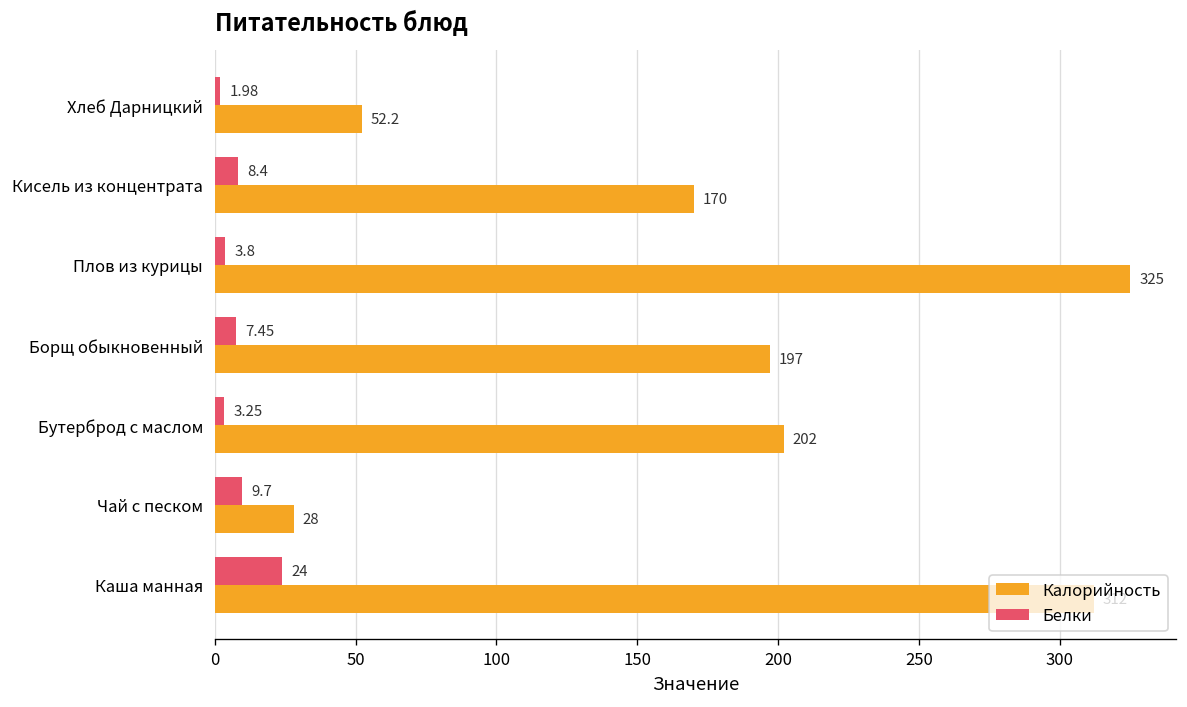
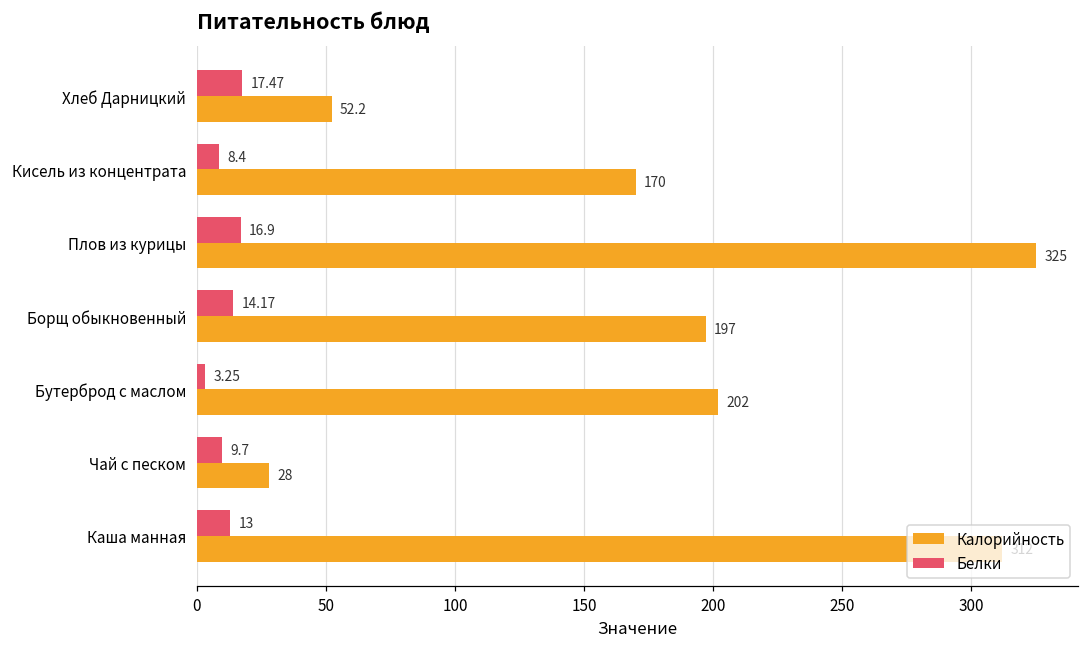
Белки, Хлеб Дарницкий: 1.98 -> 17.47
Белки, Плов из курицы: 3.8 -> 16.9
Белки, Борщ обыкновенный: 7.45 -> 14.17
Белки, Каша манная: 24 -> 13
